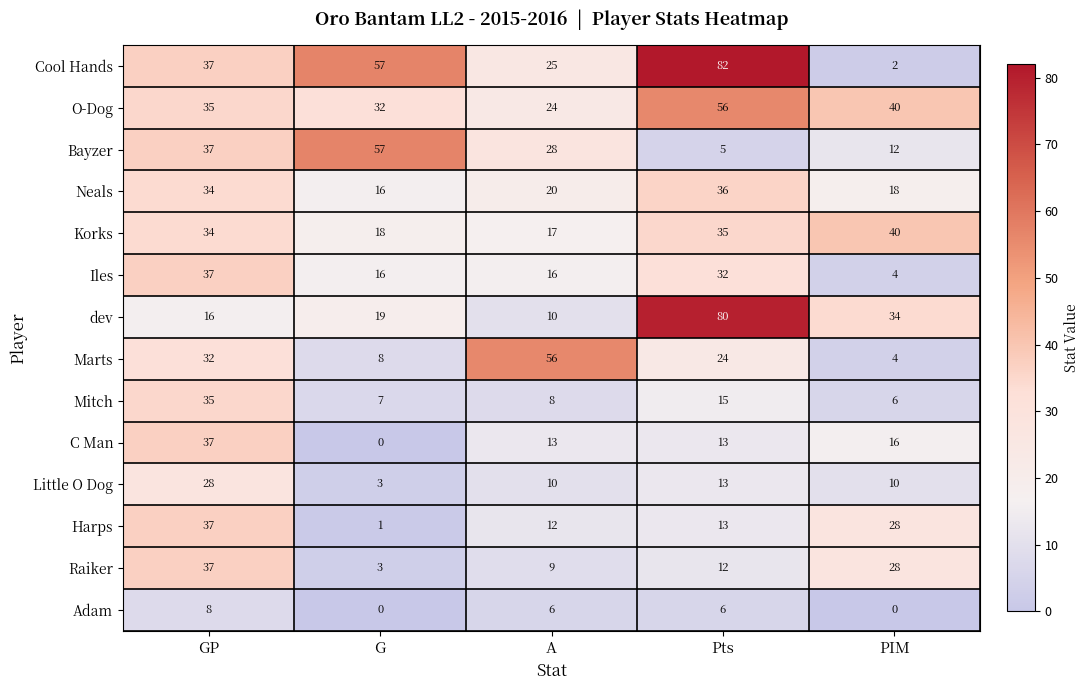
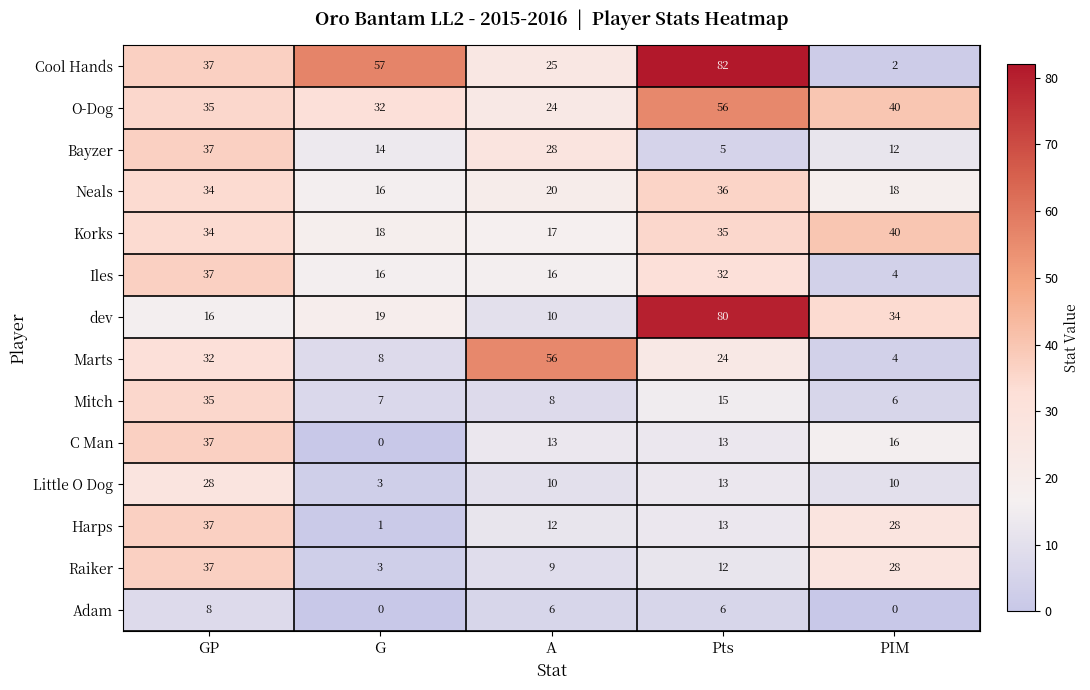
Bayzer, G: 57 -> 14
